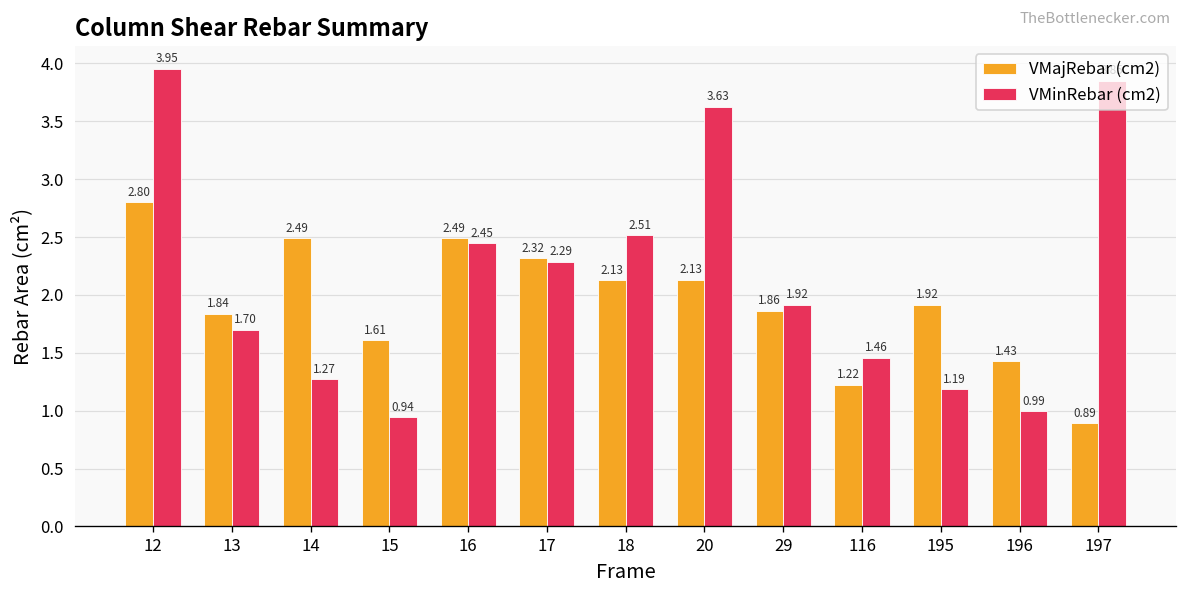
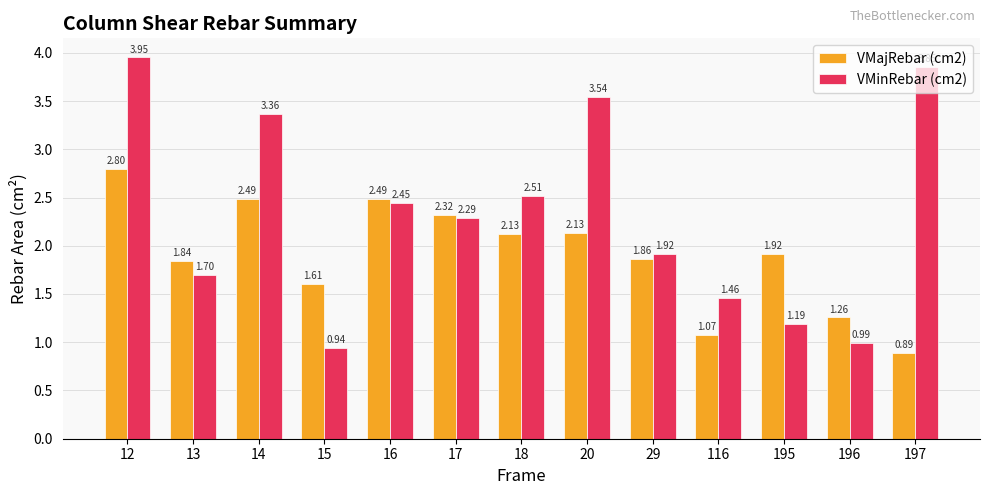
VMinRebar (cm2), 14: 1.27 -> 3.36
VMinRebar (cm2), 20: 3.63 -> 3.54
VMajRebar (cm2), 116: 1.22 -> 1.07
VMajRebar (cm2), 196: 1.43 -> 1.26
